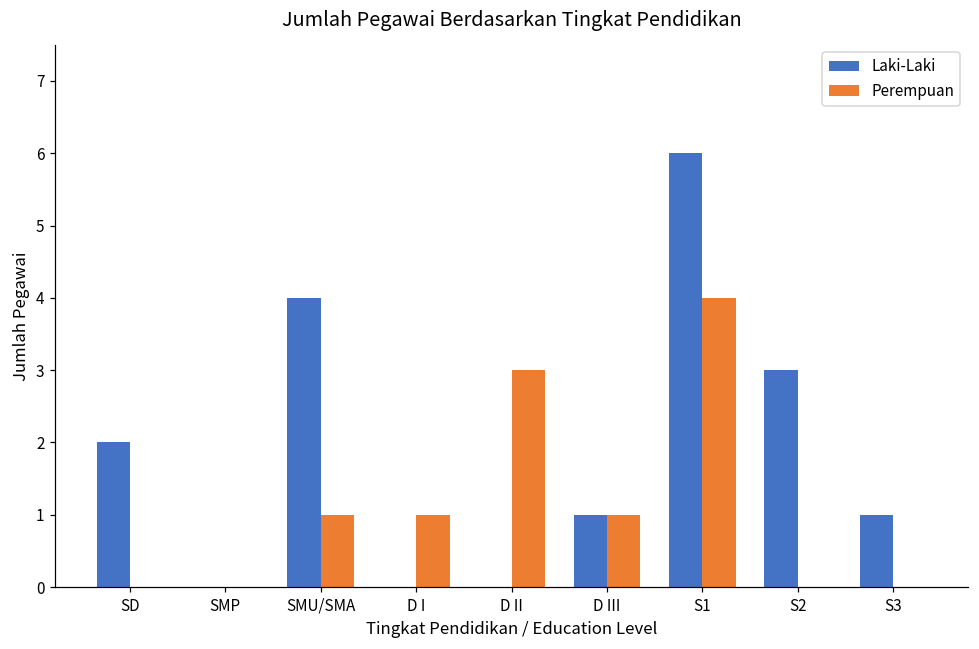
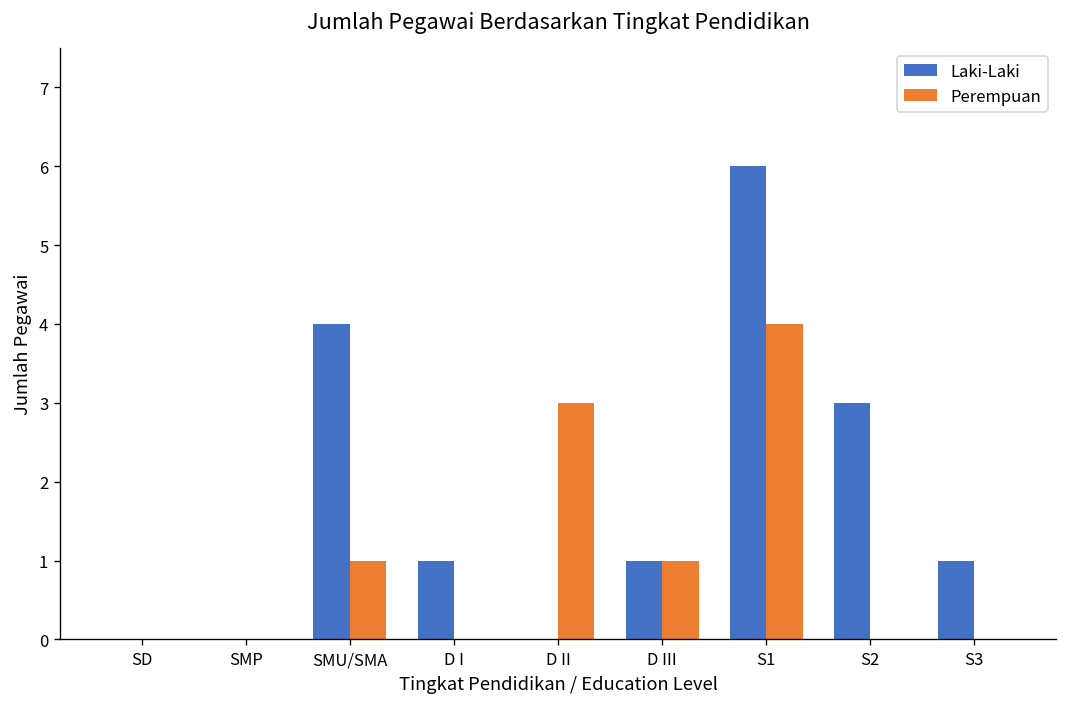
Laki-Laki, SD: 2 -> 0
Laki-Laki, D I: 0 -> 1
Perempuan, D I: 1 -> 0
